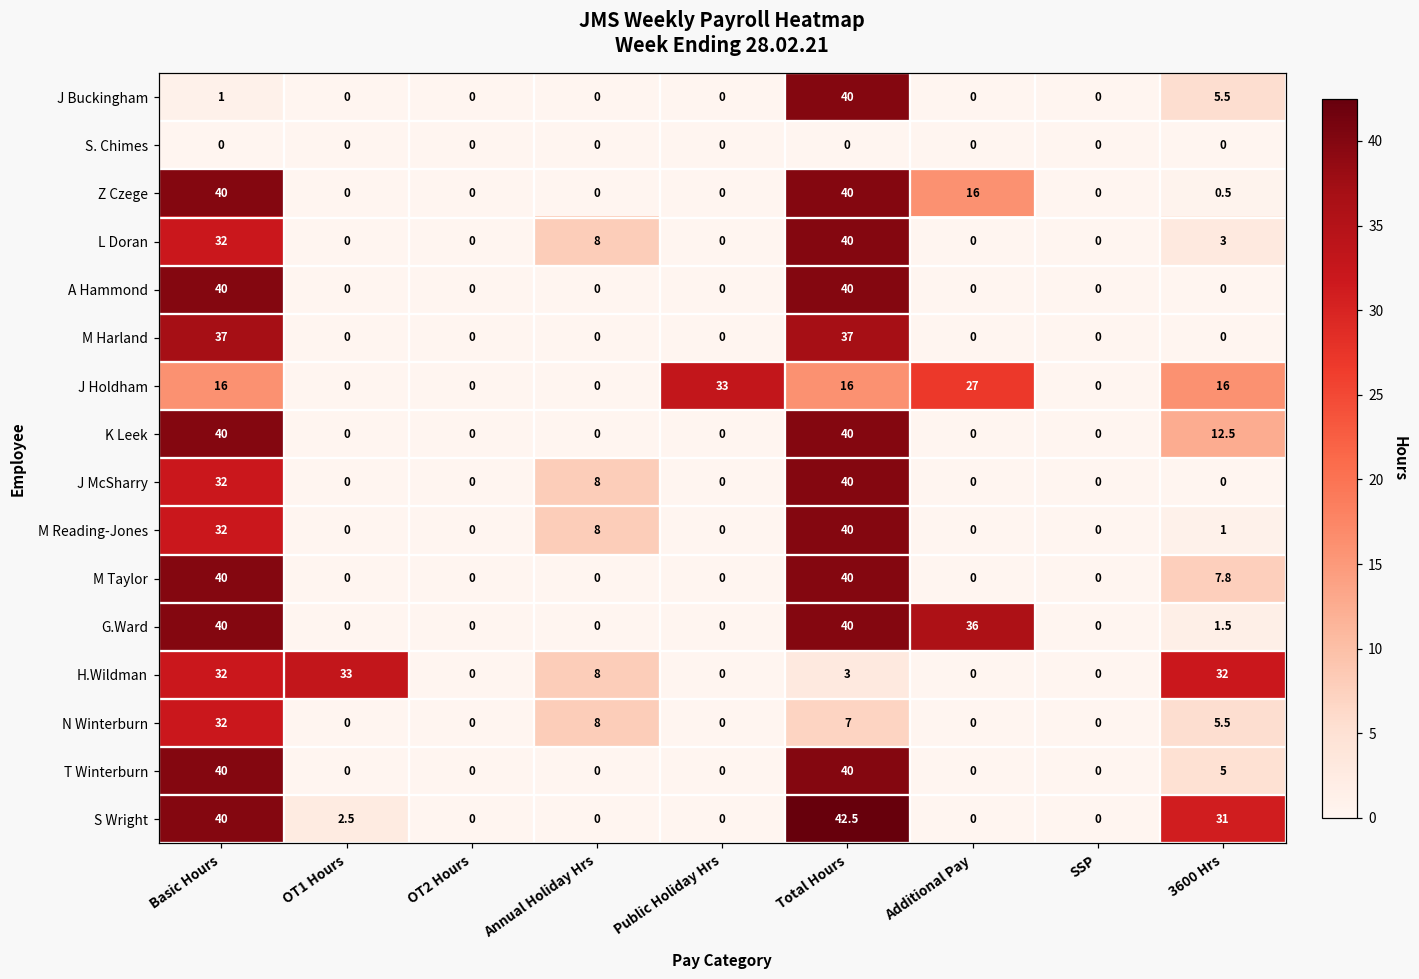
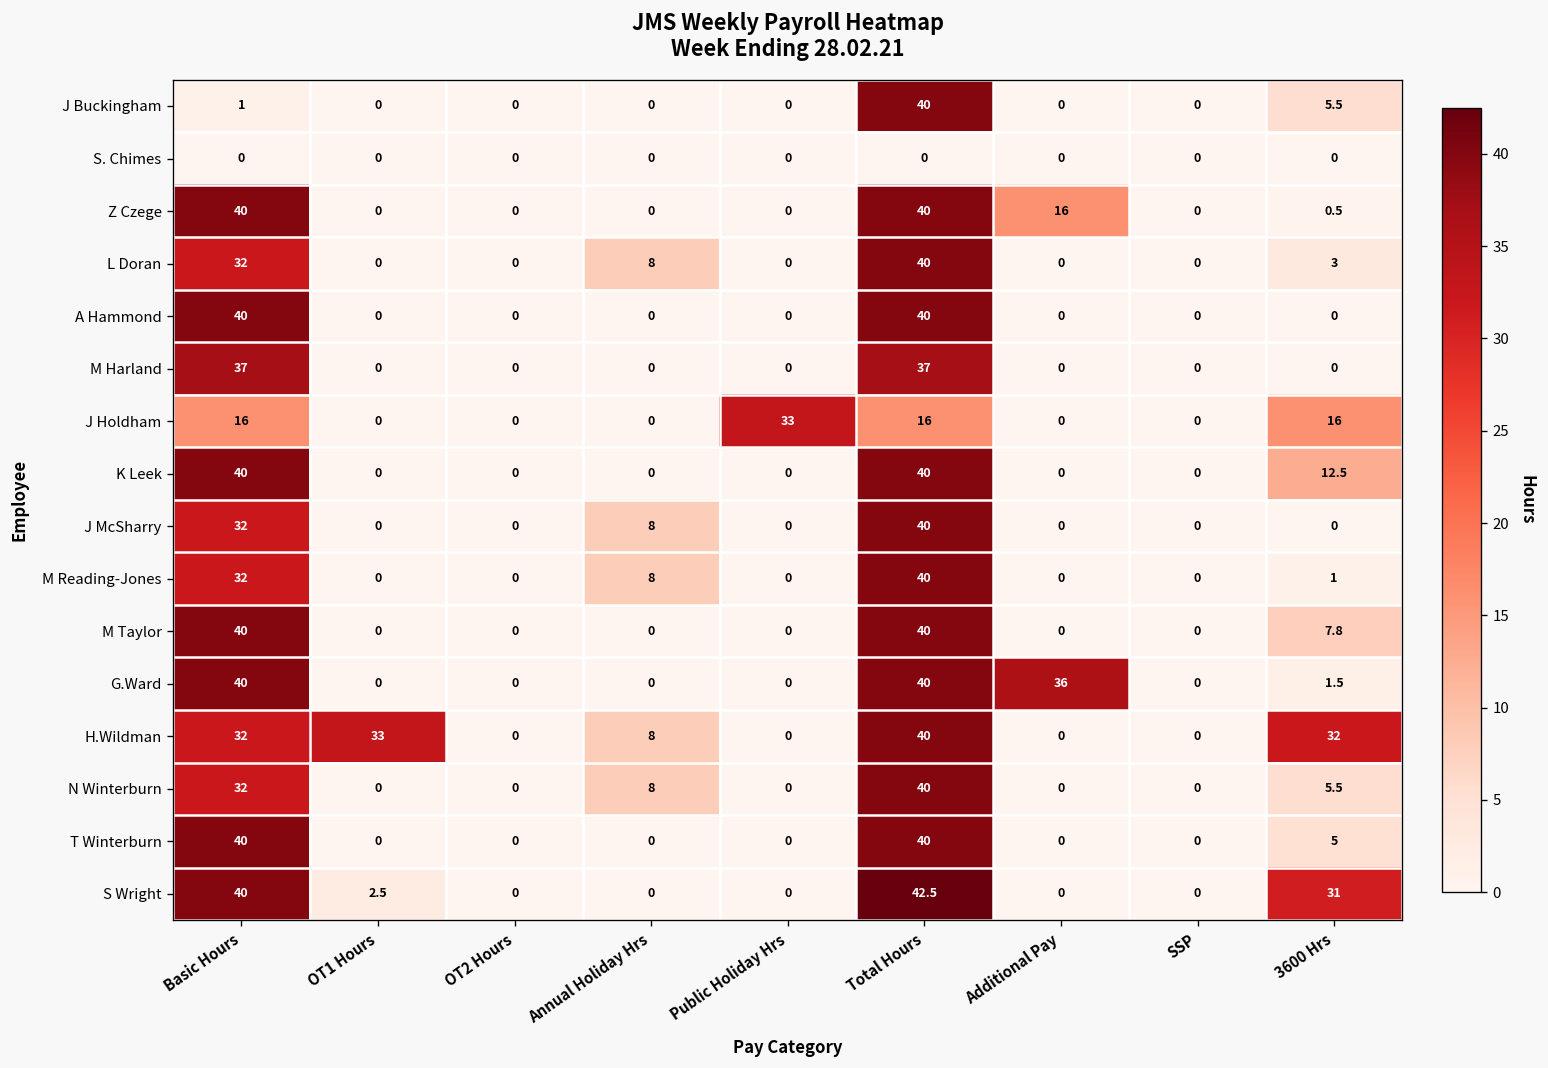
J Holdham, Additional Pay: 27 -> 0
H.Wildman, Total Hours: 3 -> 40
N Winterburn, Total Hours: 7 -> 40
